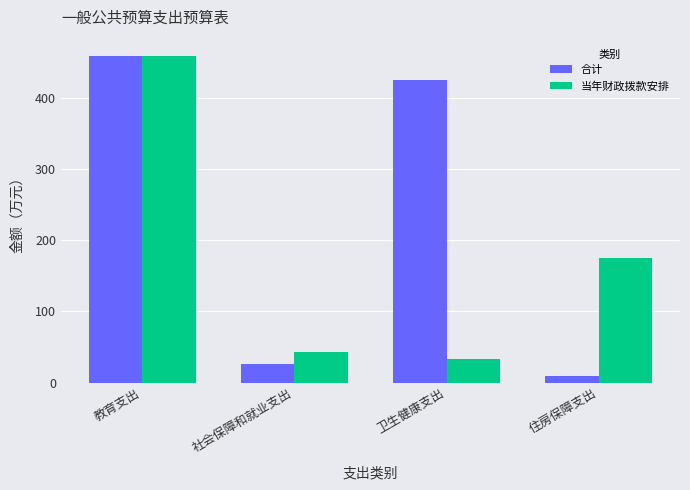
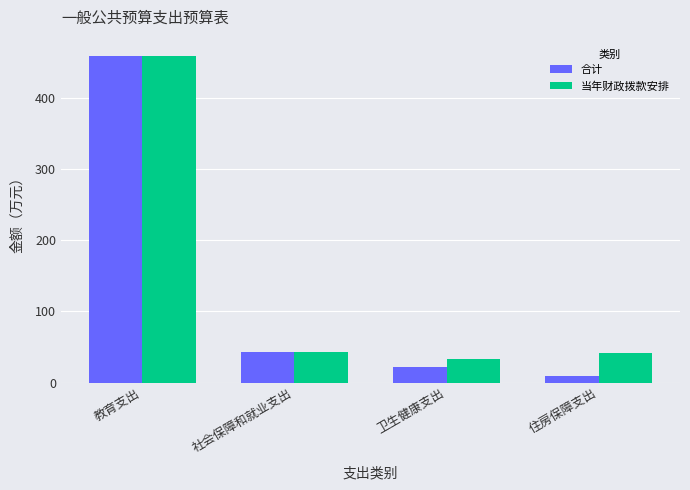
合计, 社会保障和就业支出: 30 -> 40
合计, 卫生健康支出: 430 -> 20
当年财政拨款安排, 住房保障支出: 180 -> 40
